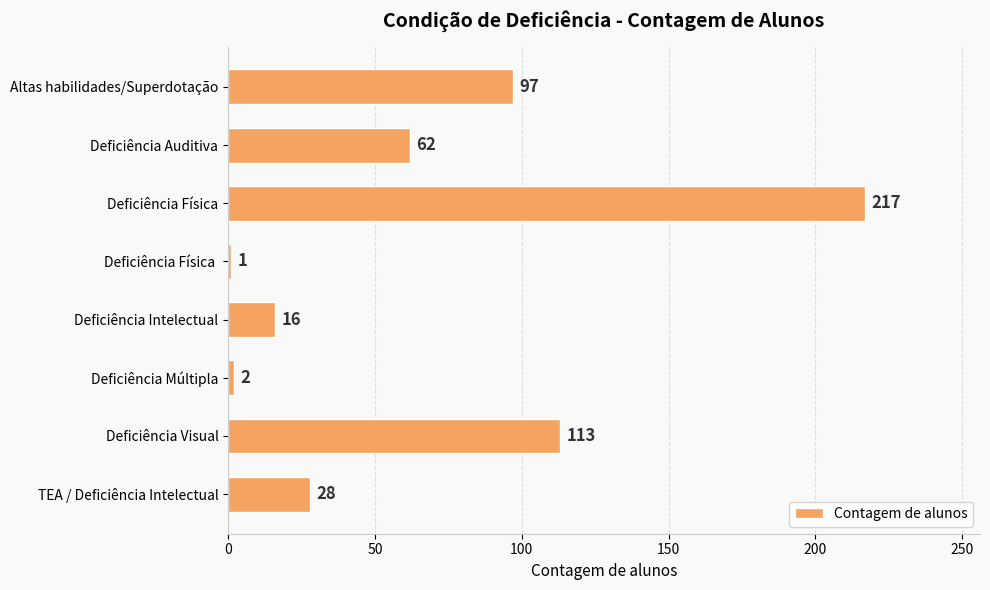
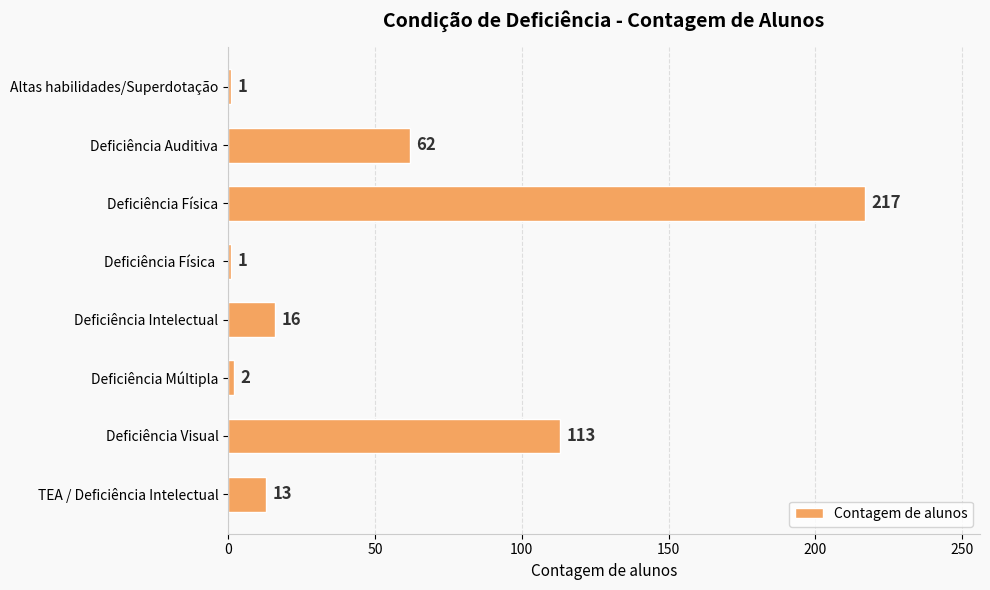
Altas habilidades/Superdotação: 97 -> 1
TEA / Deficiência Intelectual: 28 -> 13
